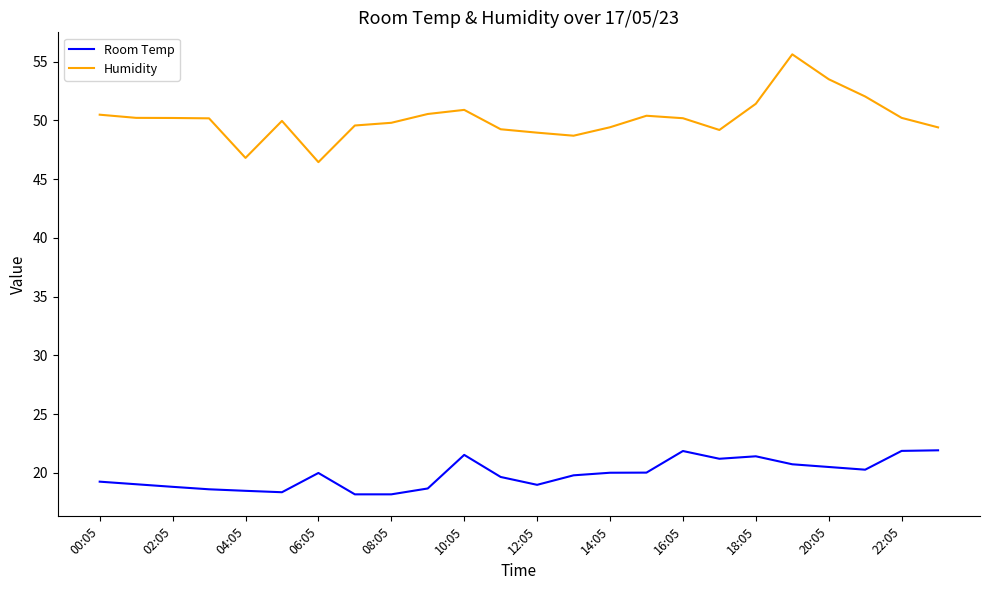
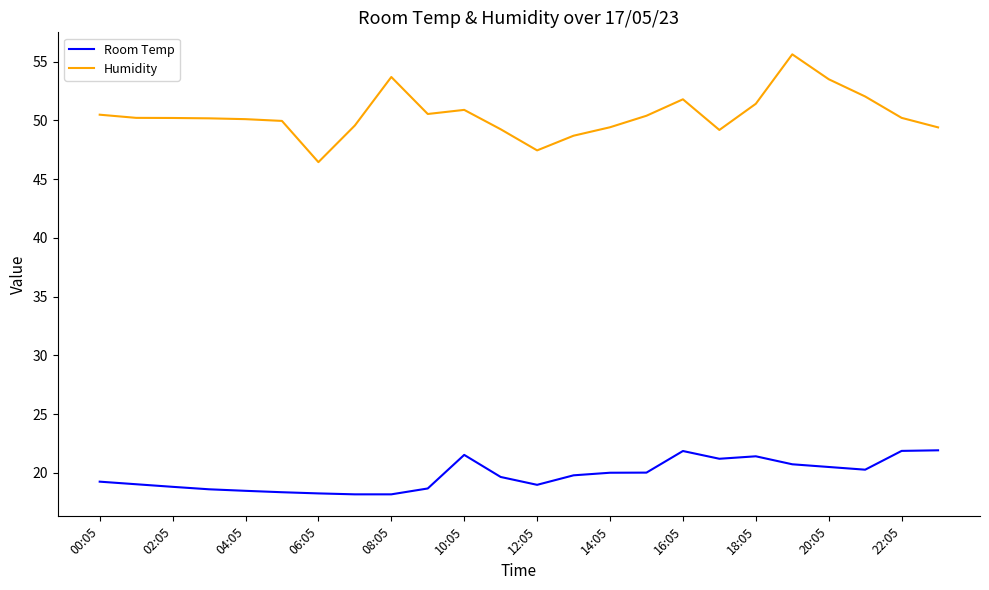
Humidity, 04:05: 46.8 -> 50.1
Room Temp, 06:05: 20.0 -> 18.2
Humidity, 08:05: 49.8 -> 53.7
Humidity, 12:05: 49.0 -> 47.5
Humidity, 16:05: 50.2 -> 51.8
